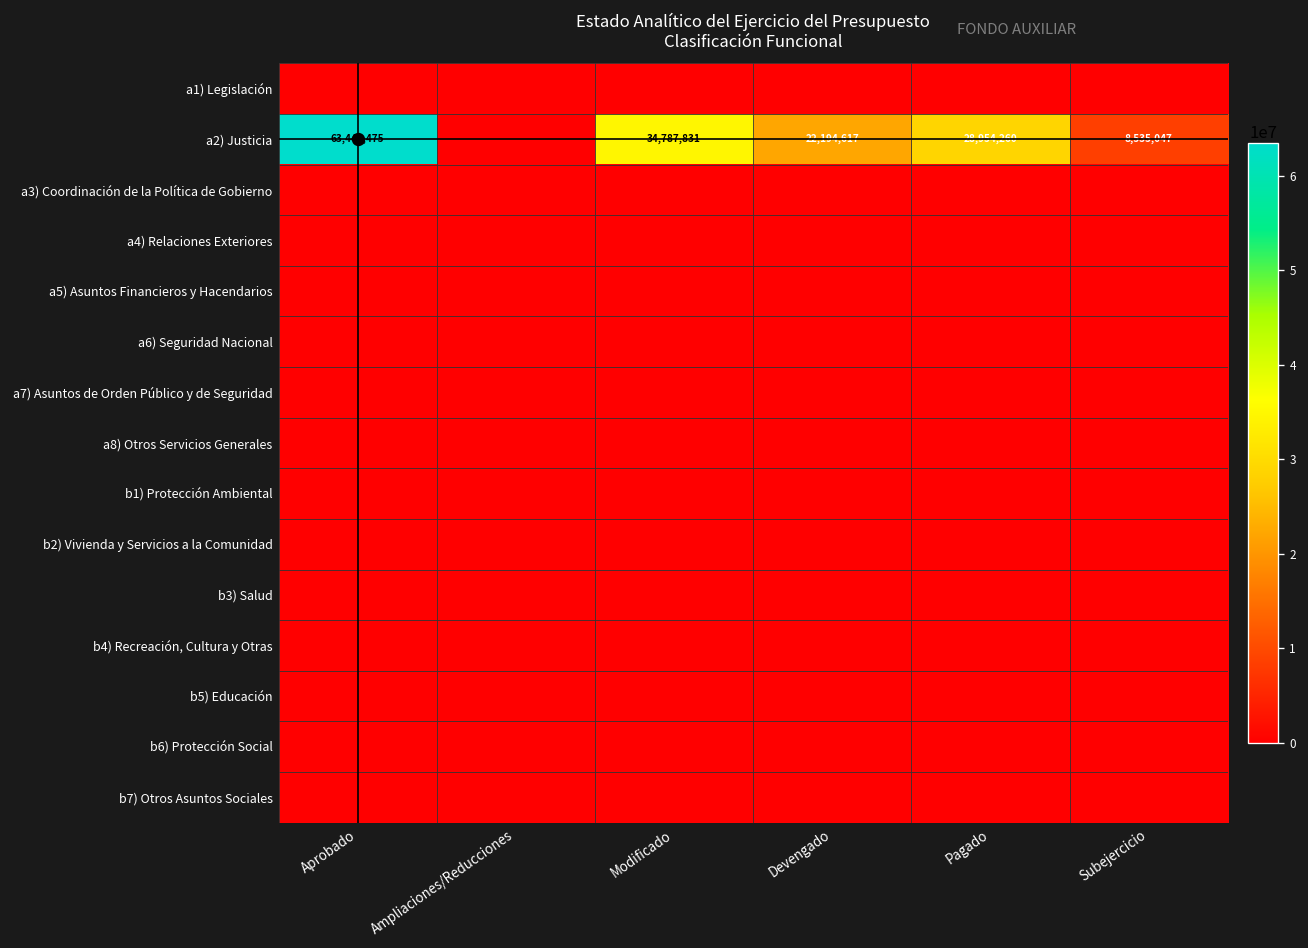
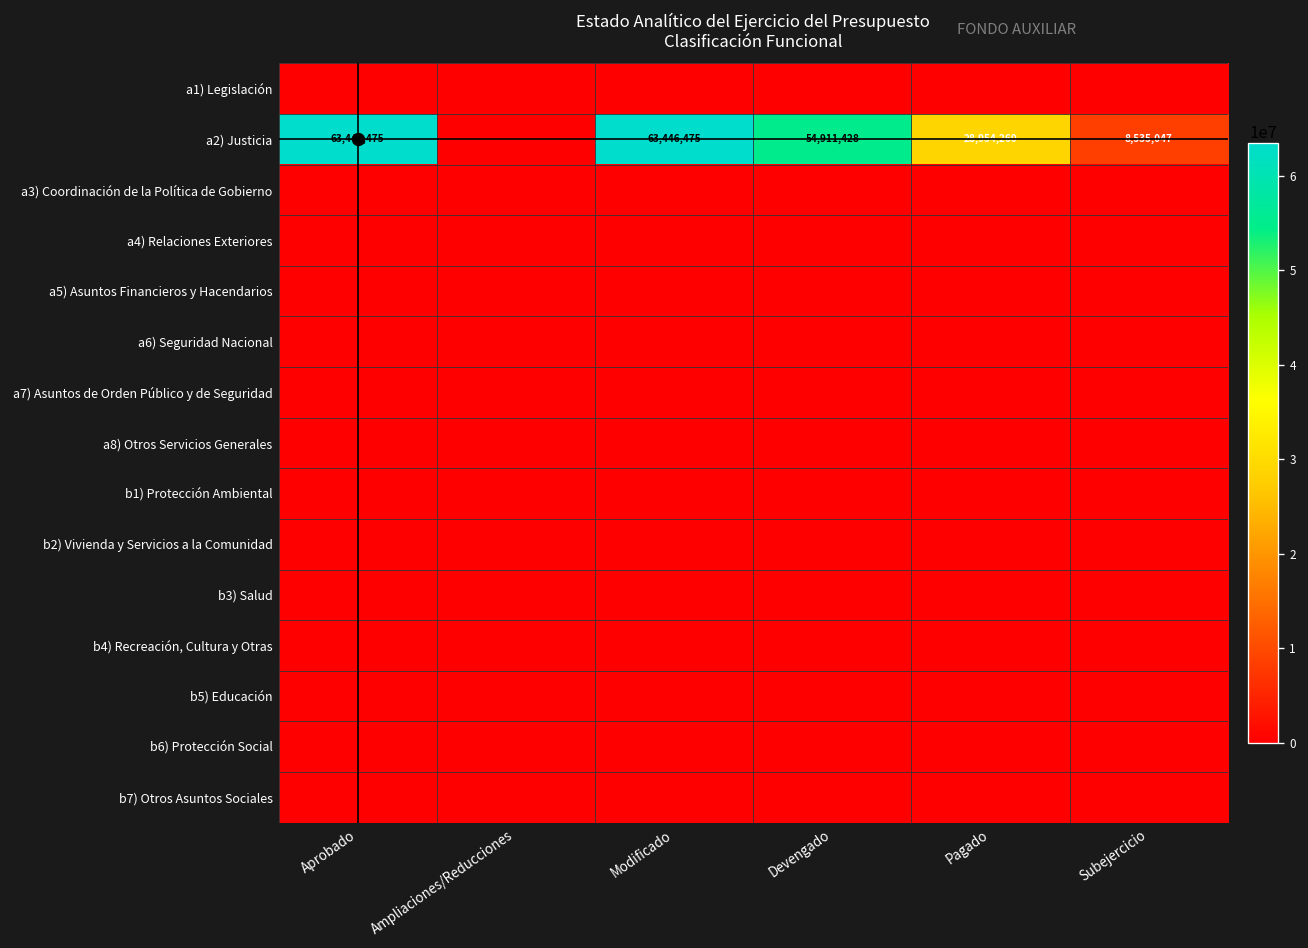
a2) Justicia, Modificado: 34,787,831 -> 63,446,475
a2) Justicia, Devengado: 22,194,617 -> 54,911,428
